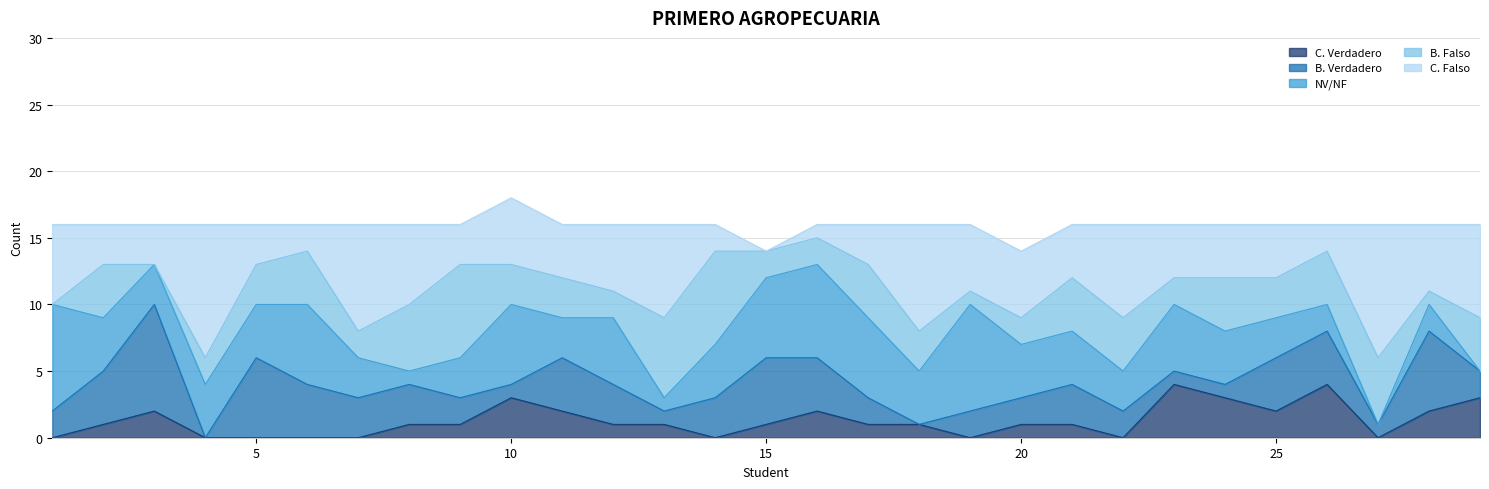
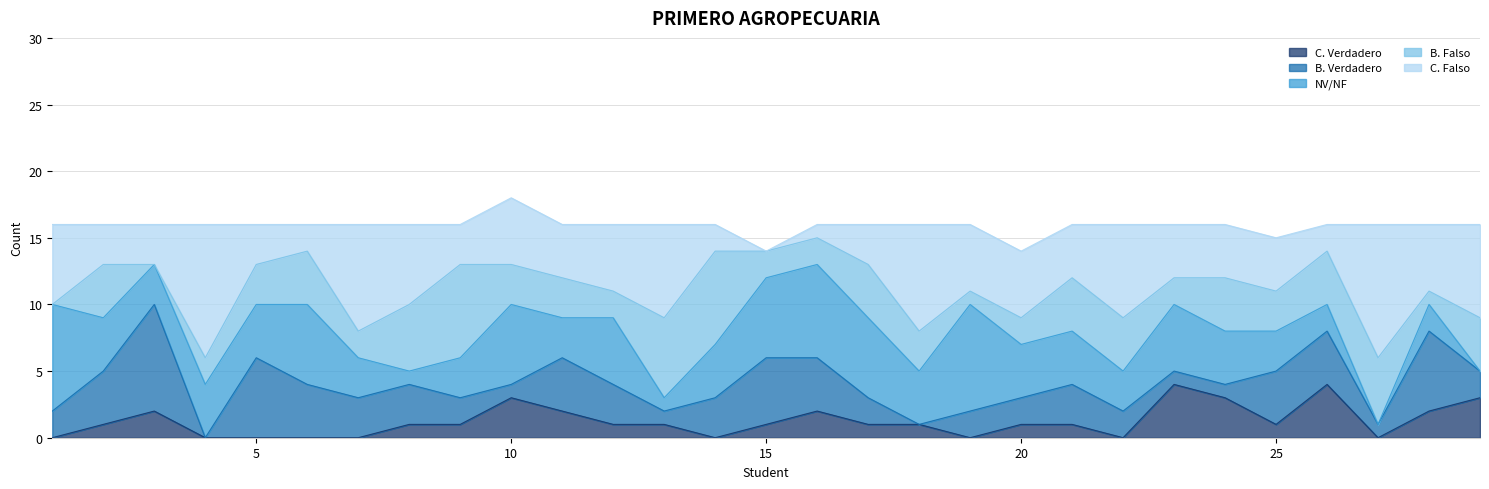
C. Verdadero, 25: 2 -> 1
